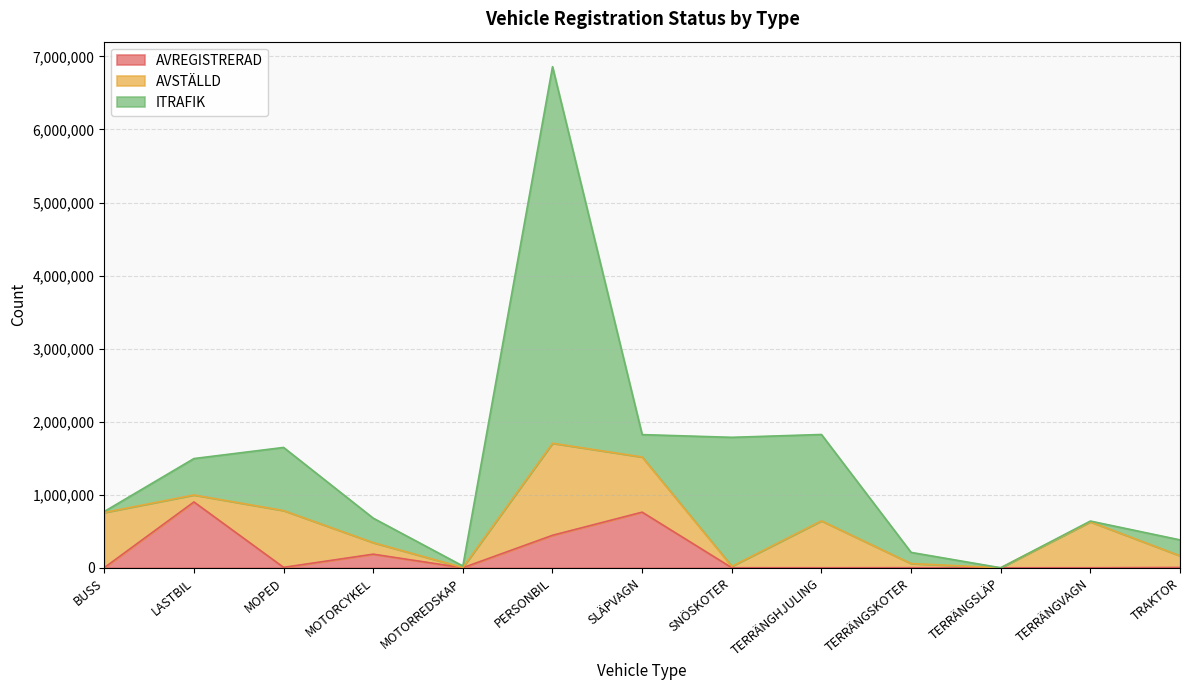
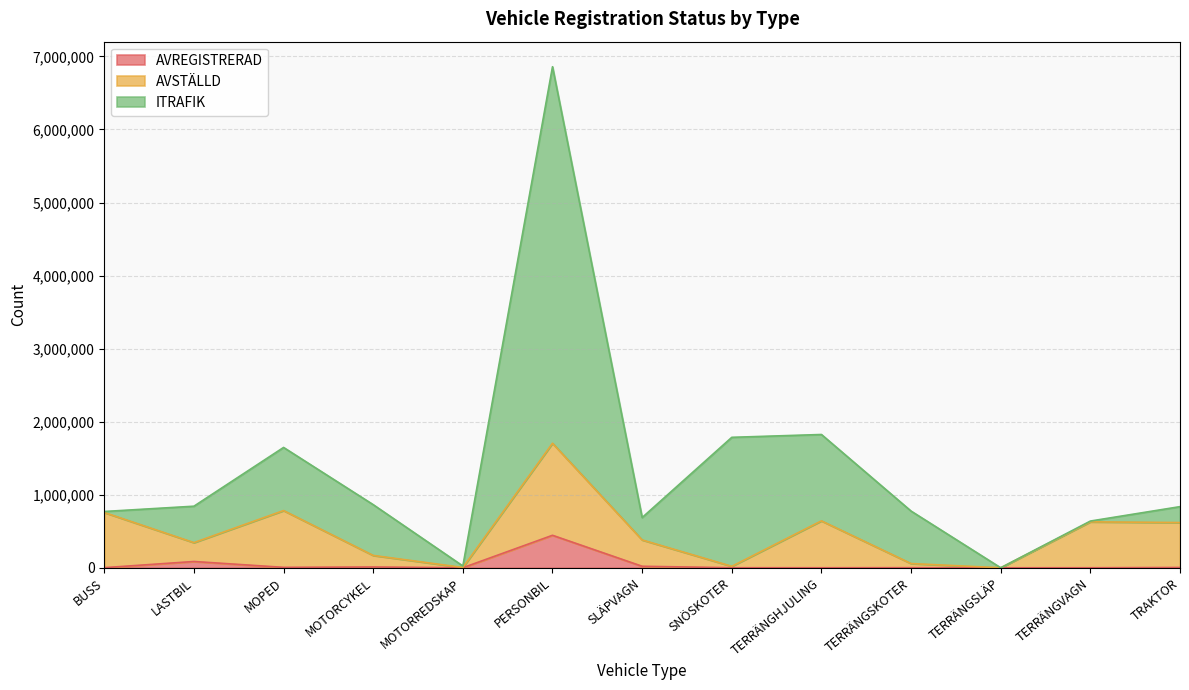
AVREGISTRERAD, LASTBIL: 900,000 -> 100,000
AVSTÄLLD, LASTBIL: 100,000 -> 300,000
AVREGISTRERAD, MOTORCYKEL: 200,000 -> 0
ITRAFIK, MOTORCYKEL: 300,000 -> 700,000
AVREGISTRERAD, SLÄPVAGN: 800,000 -> 0
AVSTÄLLD, SLÄPVAGN: 800,000 -> 400,000
ITRAFIK, TERRÄNGSKOTER: 200,000 -> 700,000
AVSTÄLLD, TRAKTOR: 200,000 -> 600,000
